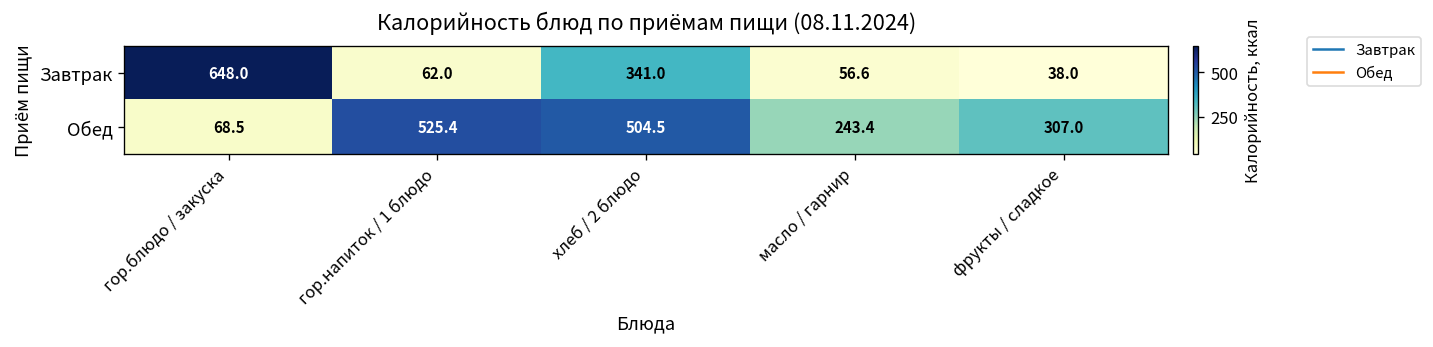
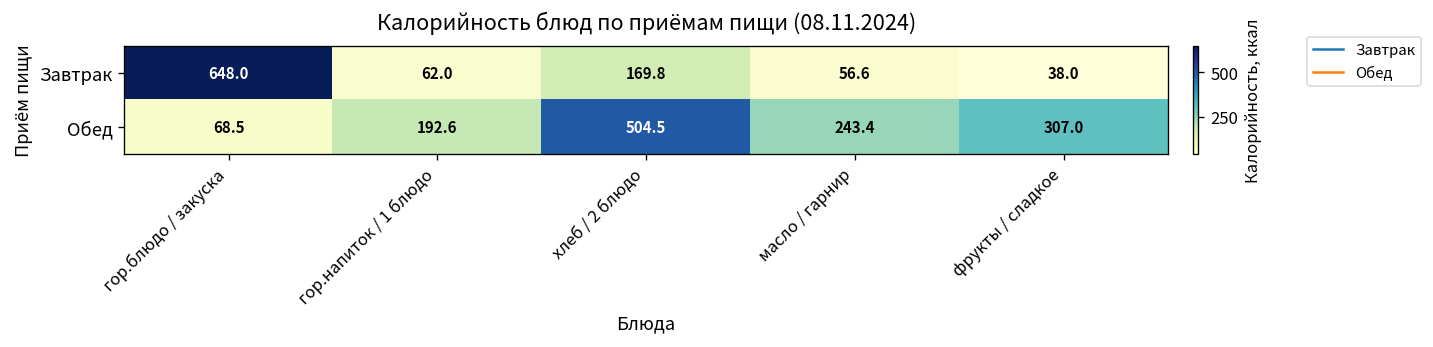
Завтрак, хлеб / 2 блюдо: 341.0 -> 169.8
Обед, гор.напиток / 1 блюдо: 525.4 -> 192.6
